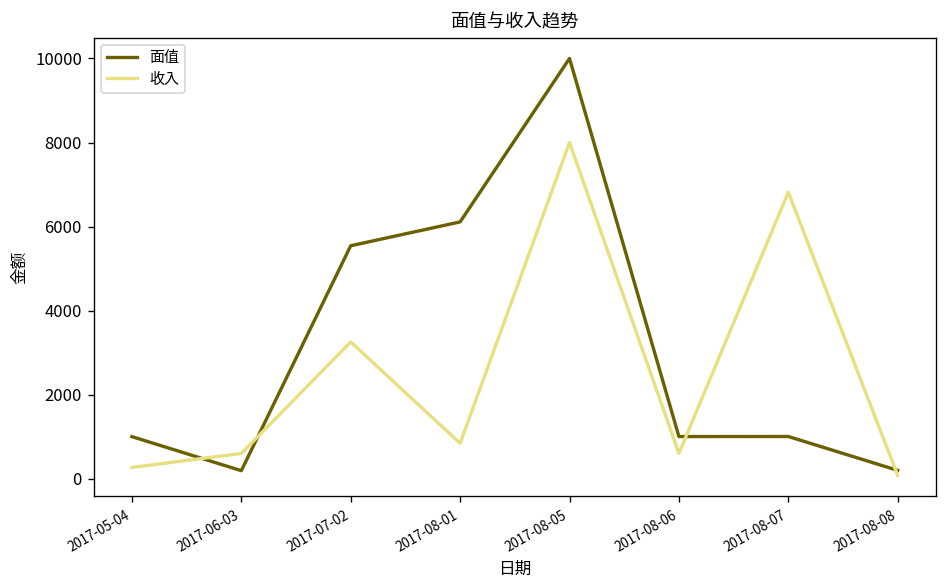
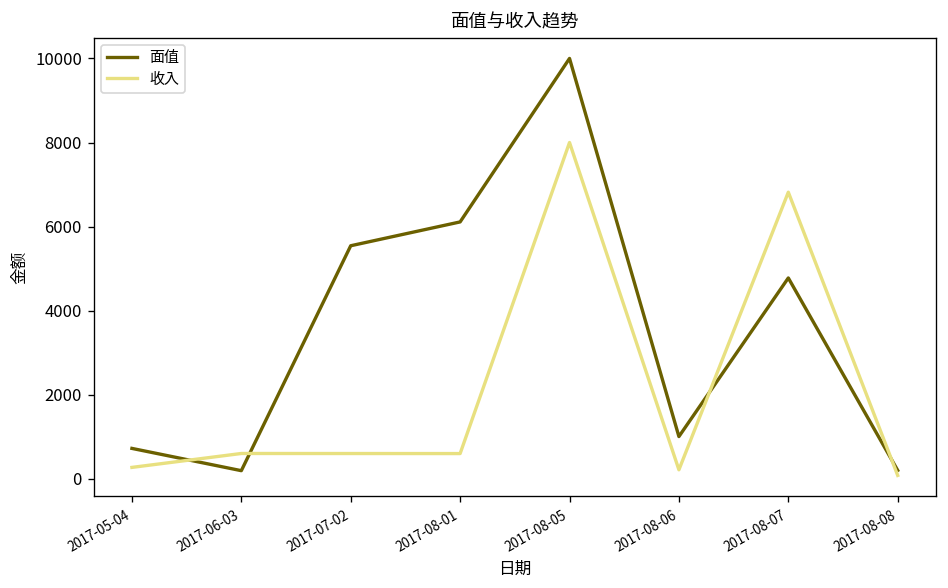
面值, 2017-05-04: 1000 -> 700
收入, 2017-07-02: 3300 -> 600
收入, 2017-08-01: 800 -> 600
收入, 2017-08-06: 600 -> 200
面值, 2017-08-07: 1000 -> 4800
